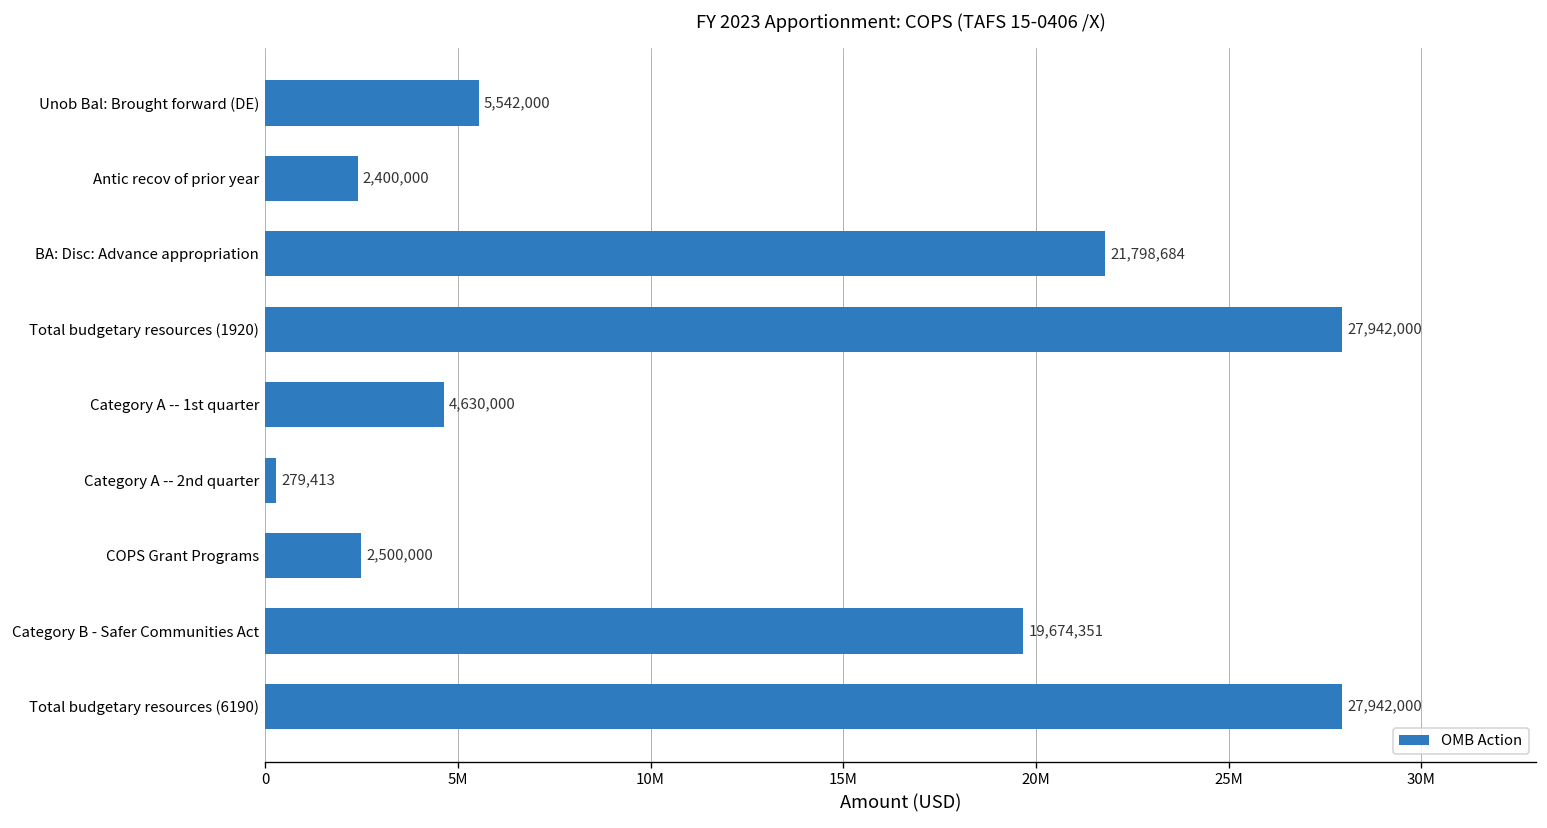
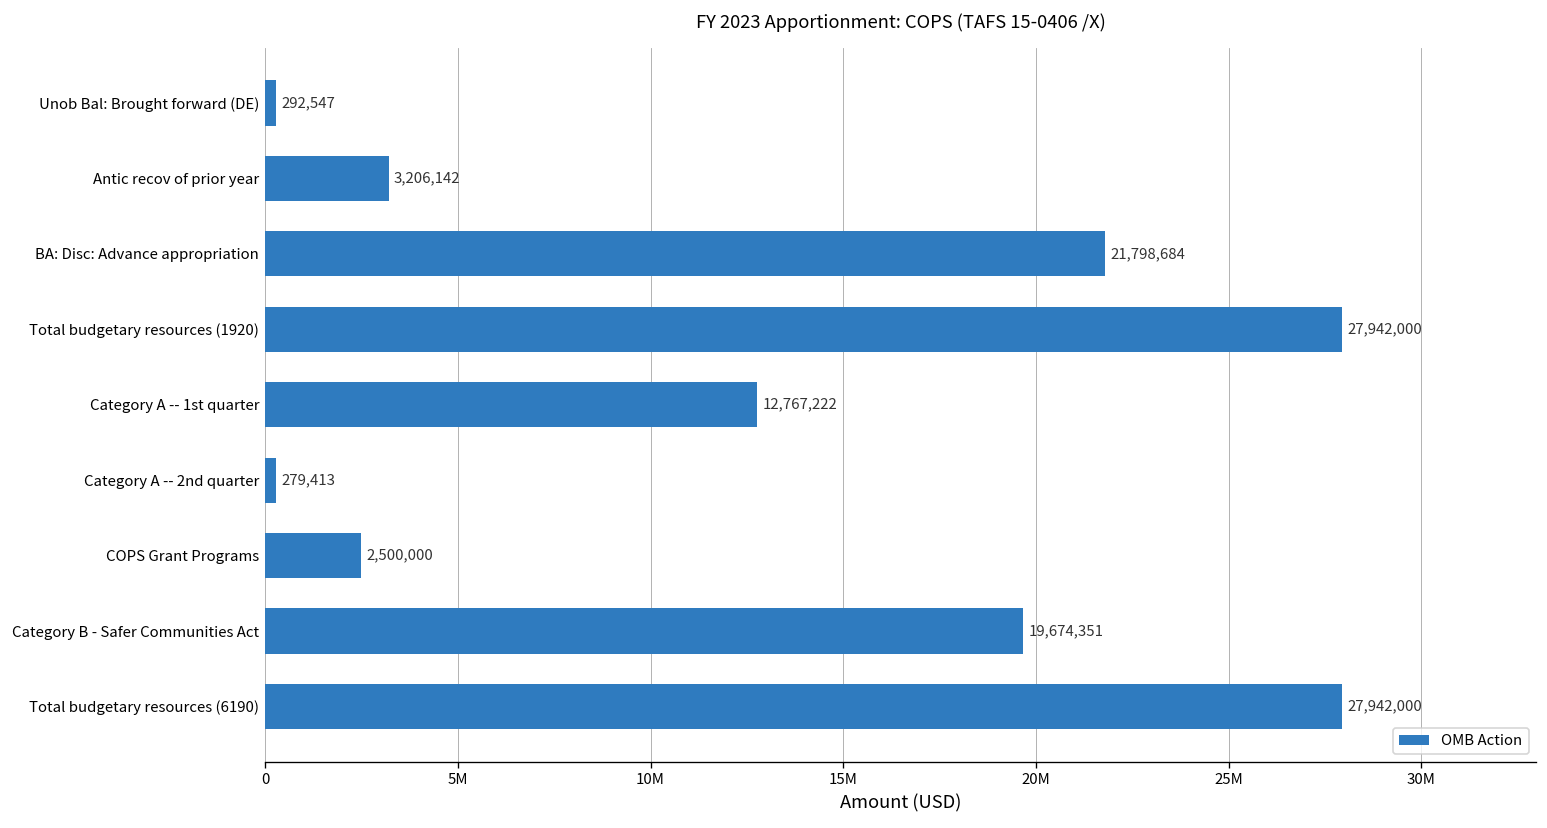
Unob Bal: Brought forward (DE): 5,542,000 -> 292,547
Antic recov of prior year: 2,400,000 -> 3,206,142
Category A -- 1st quarter: 4,630,000 -> 12,767,222
